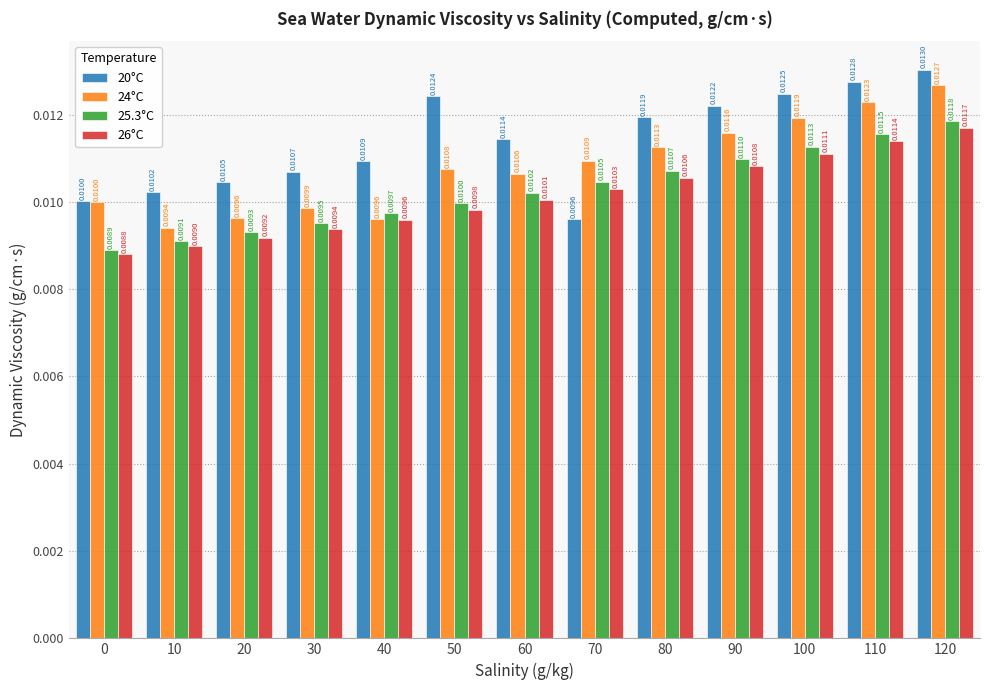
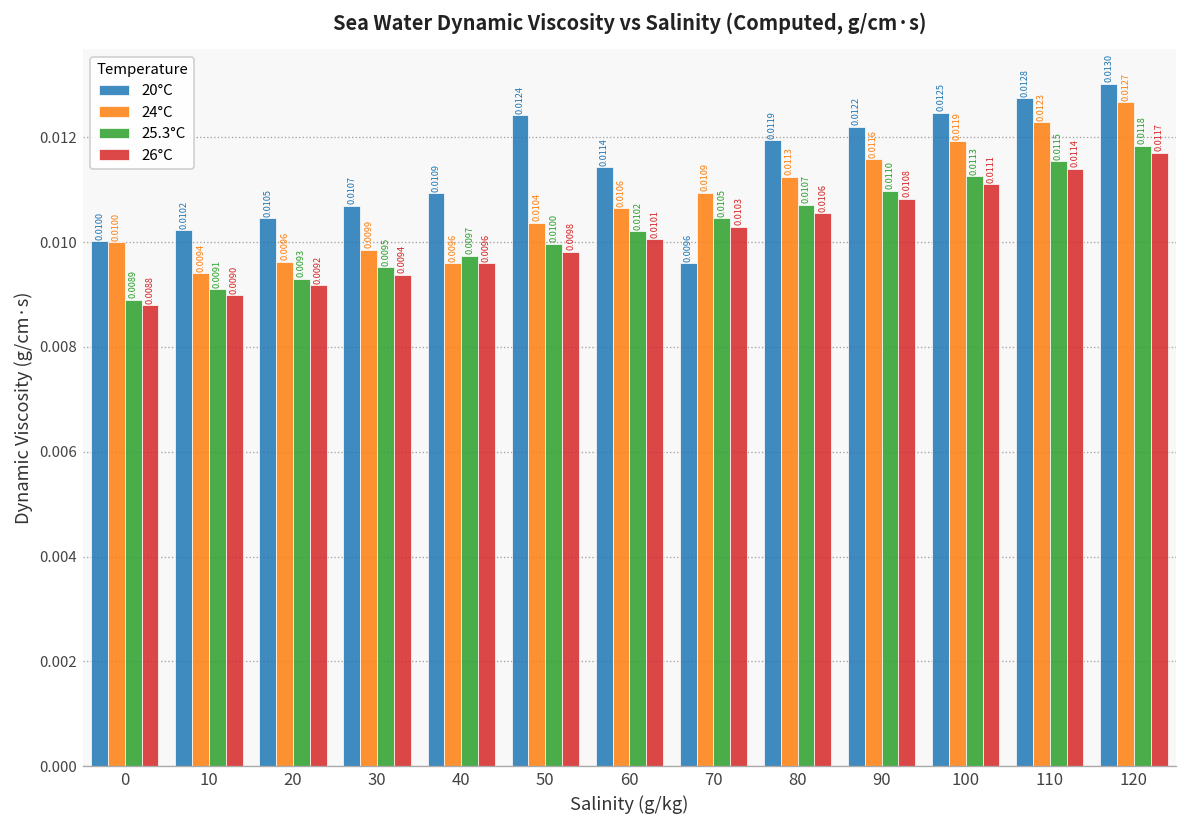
24°C, 50: 0.0108 -> 0.0104
